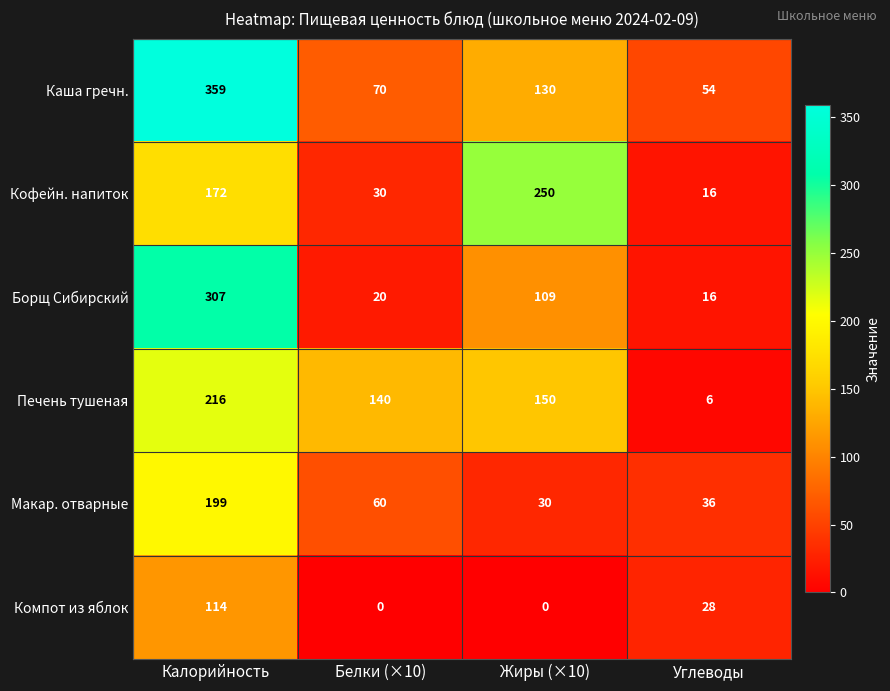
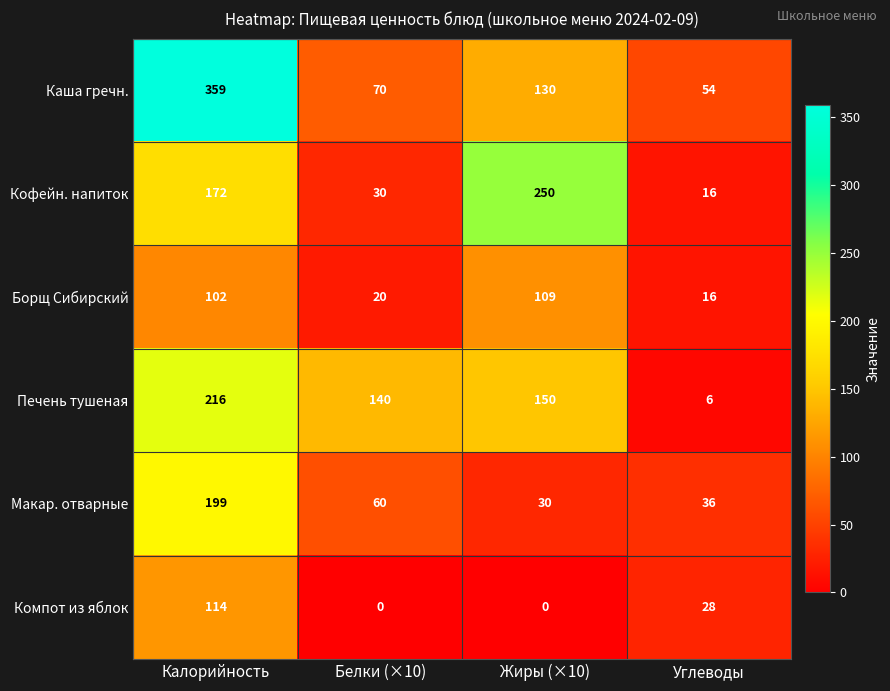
Борщ Сибирский, Калорийность: 307 -> 102
